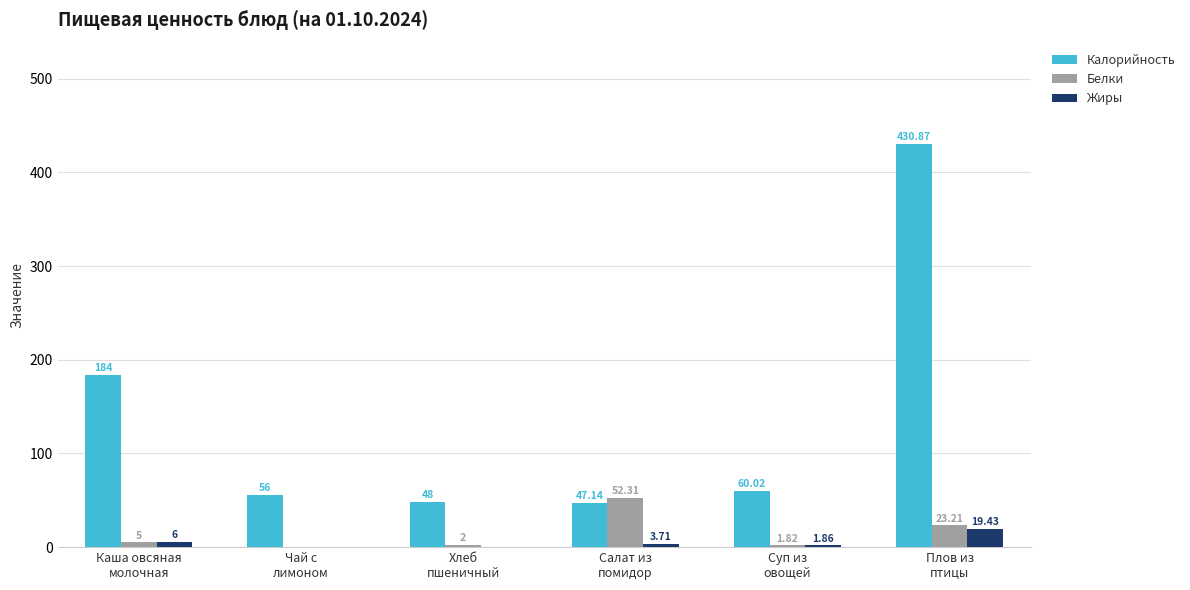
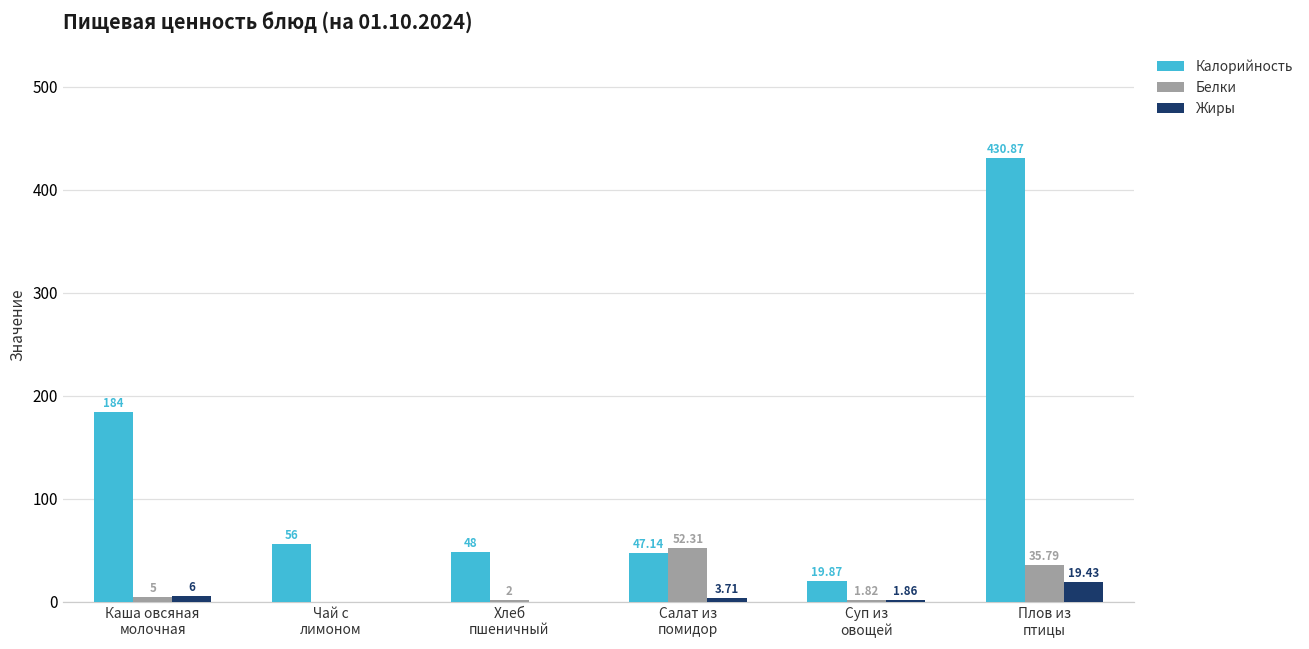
Калорийность, Суп из овощей: 60.02 -> 19.87
Белки, Плов из птицы: 23.21 -> 35.79
